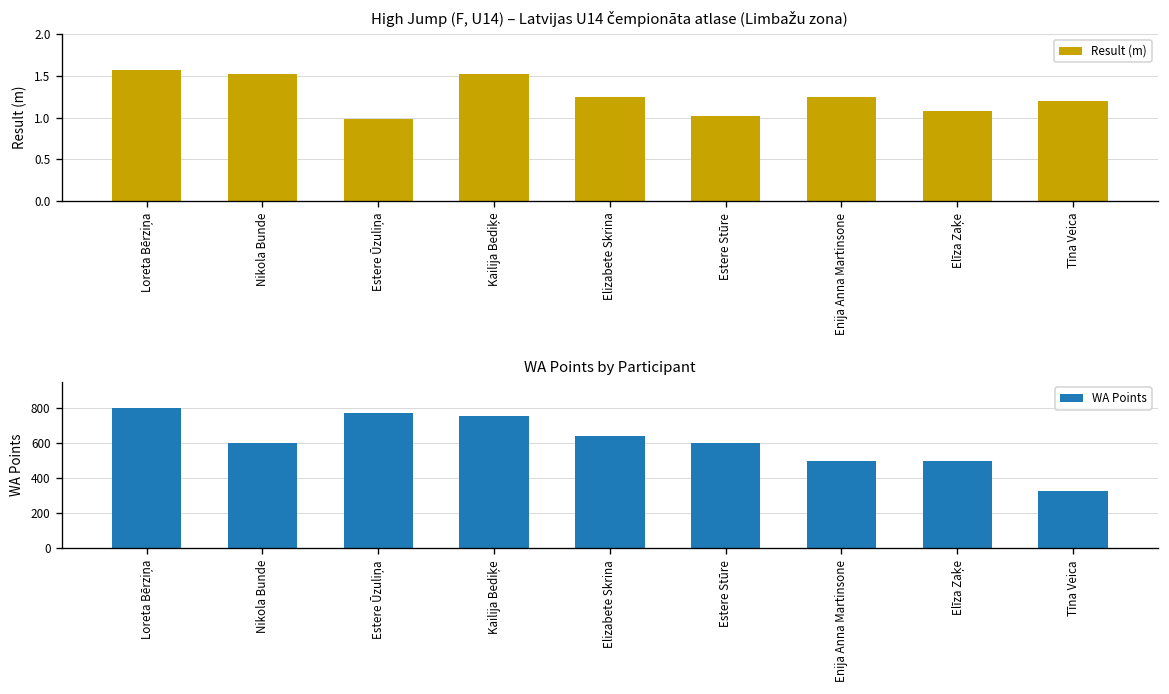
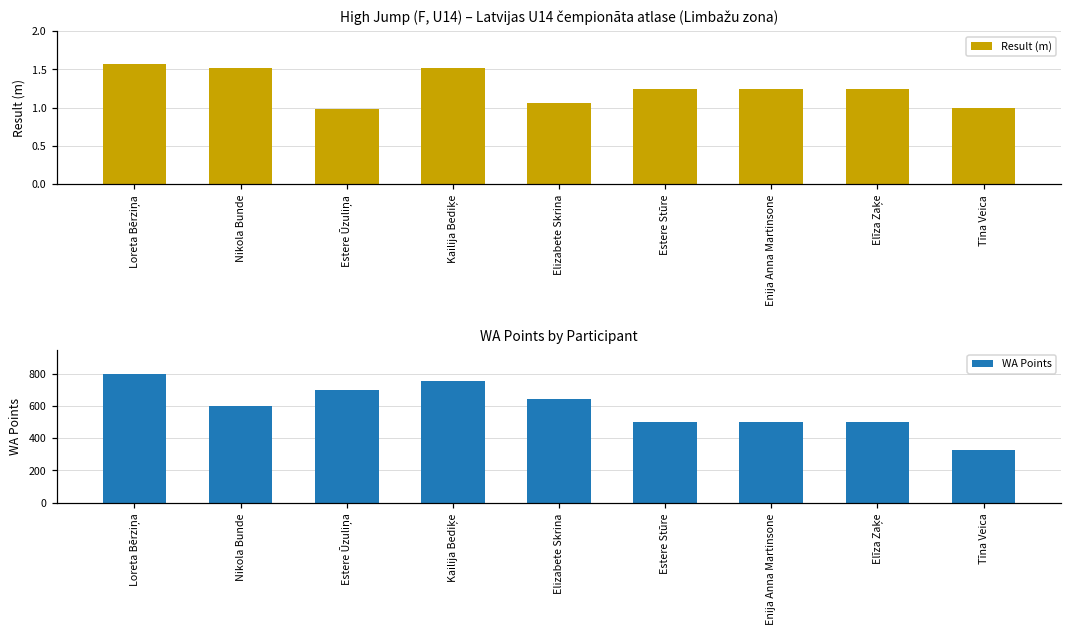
High Jump (F, U14) – Latvijas U14 čempionāta atlase (Limbažu zona), Elizabete Skrina: 1.3 -> 1.1
High Jump (F, U14) – Latvijas U14 čempionāta atlase (Limbažu zona), Estere Stūre: 1.0 -> 1.3
High Jump (F, U14) – Latvijas U14 čempionāta atlase (Limbažu zona), Elīza Zaķe: 1.1 -> 1.3
High Jump (F, U14) – Latvijas U14 čempionāta atlase (Limbažu zona), Tīna Veica: 1.2 -> 1.0
WA Points by Participant, Estere Ūzuliņa: 770 -> 700
WA Points by Participant, Estere Stūre: 600 -> 500
